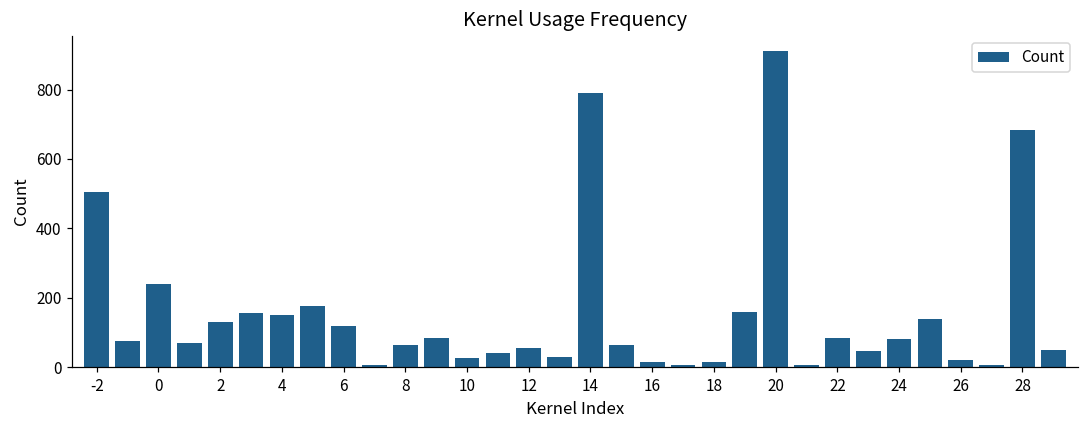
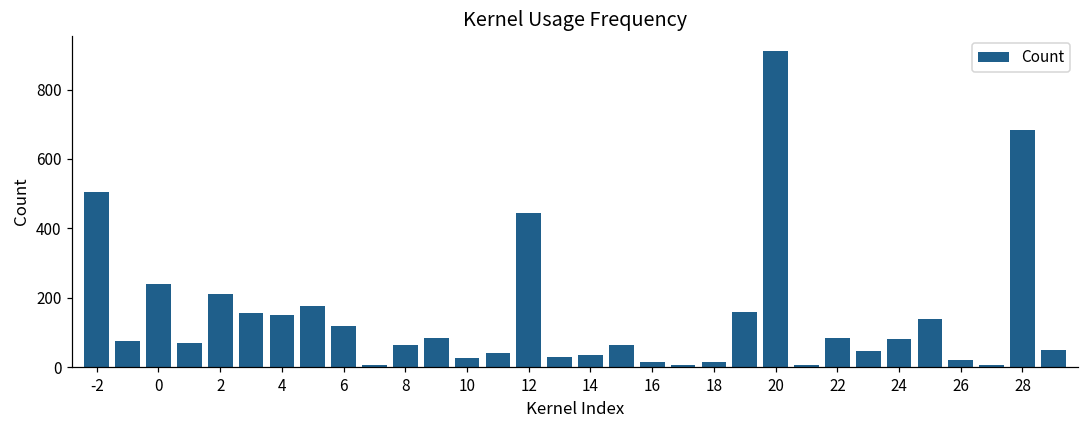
2: 130 -> 210
12: 60 -> 450
14: 790 -> 40
